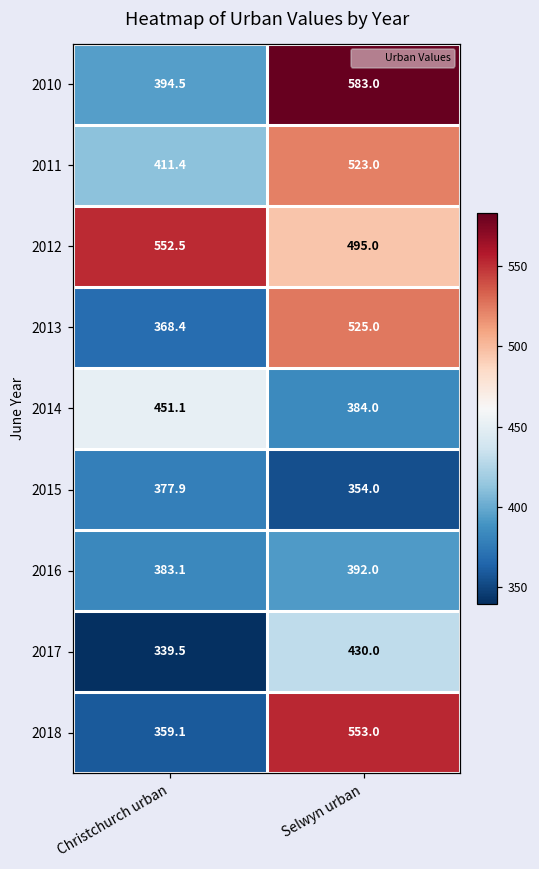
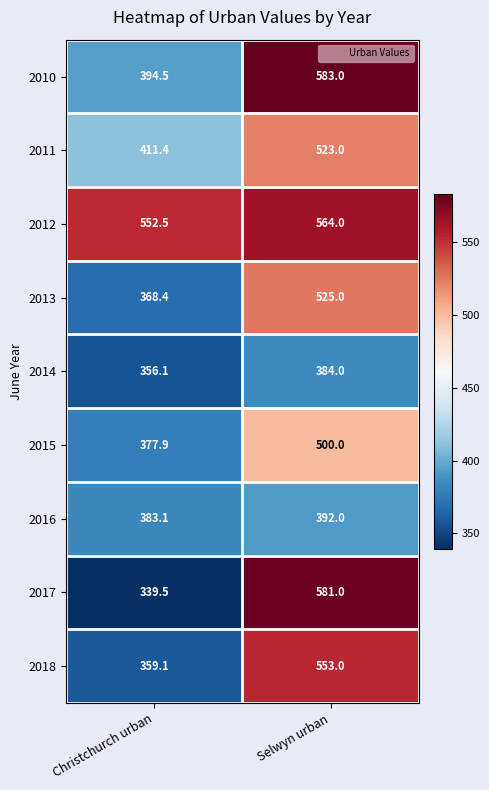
2012, Selwyn urban: 495.0 -> 564.0
2014, Christchurch urban: 451.1 -> 356.1
2015, Selwyn urban: 354.0 -> 500.0
2017, Selwyn urban: 430.0 -> 581.0
